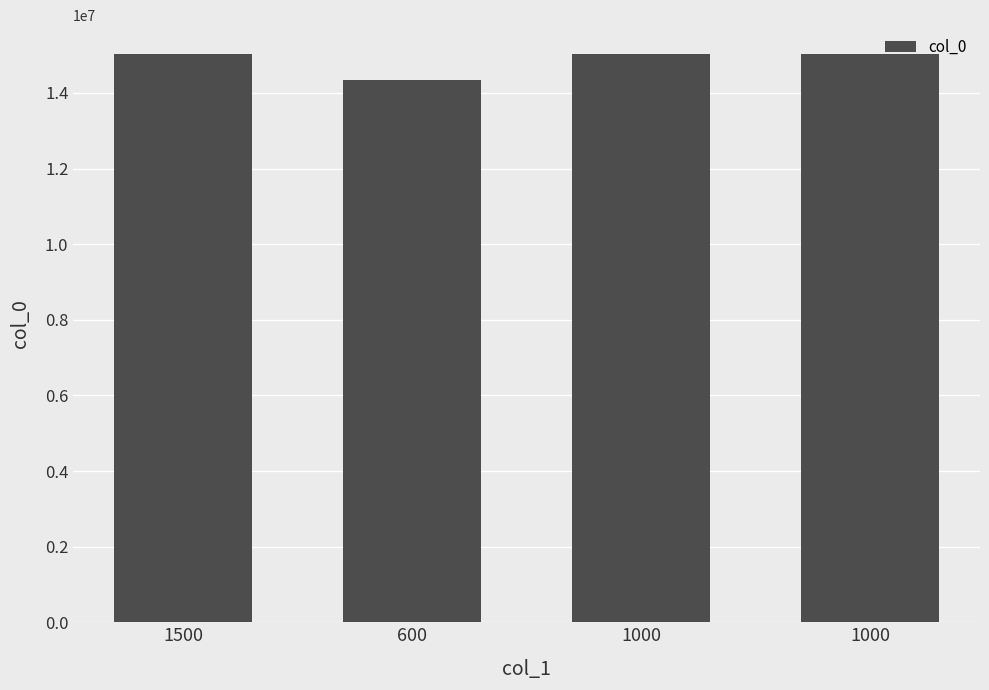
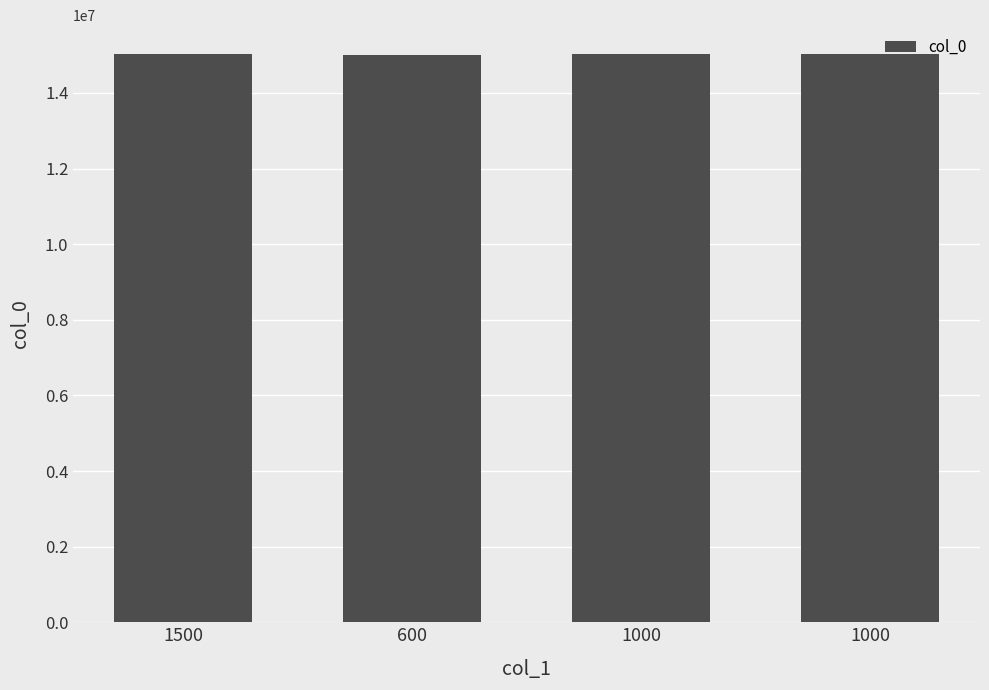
600: 14300000 -> 15000000
